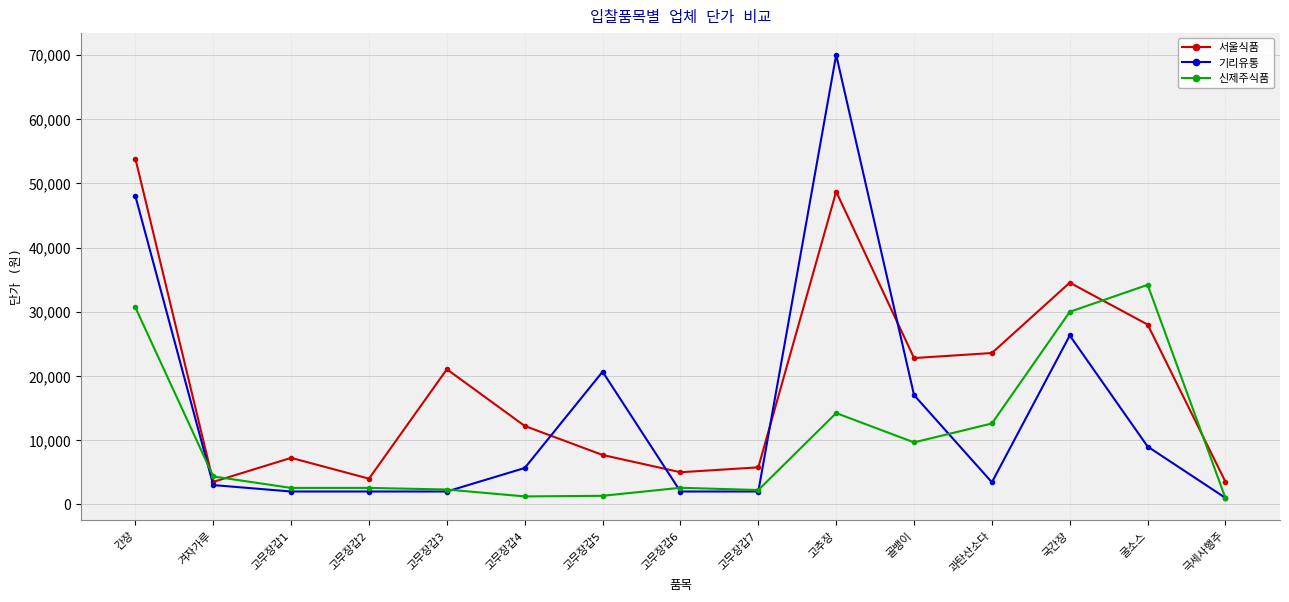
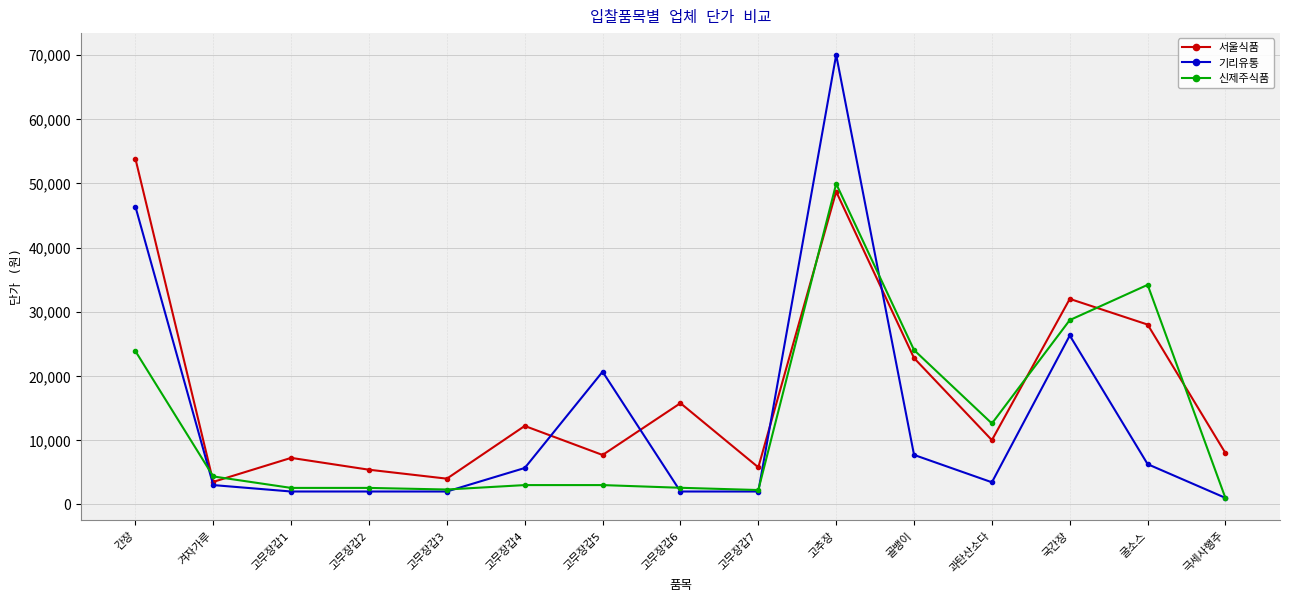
기리유통, 간장: 48,000 -> 46,000
신제주식품, 간장: 31,000 -> 24,000
서울식품, 고무장갑2: 4,000 -> 5,000
서울식품, 고무장갑3: 21,000 -> 4,000
신제주식품, 고무장갑4: 1,000 -> 3,000
신제주식품, 고무장갑5: 1,000 -> 3,000
서울식품, 고무장갑6: 5,000 -> 16,000
신제주식품, 고추장: 14,000 -> 50,000
기리유통, 골뱅이: 17,000 -> 8,000
신제주식품, 골뱅이: 10,000 -> 24,000
서울식품, 과탄산소다: 24,000 -> 10,000
서울식품, 국간장: 35,000 -> 32,000
신제주식품, 국간장: 30,000 -> 29,000
기리유통, 굴소스: 9,000 -> 6,000
서울식품, 극세사행주: 4,000 -> 8,000
